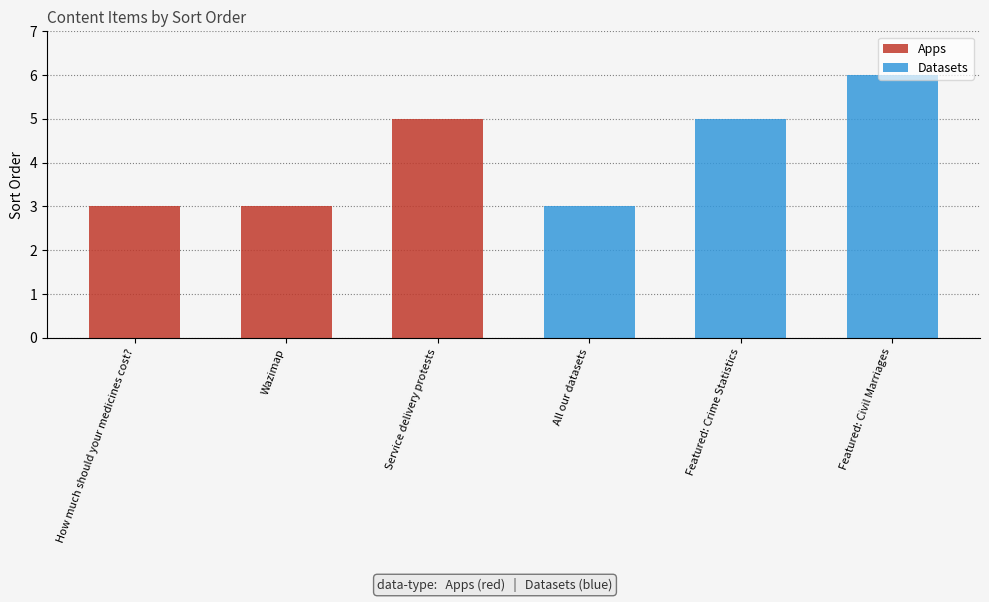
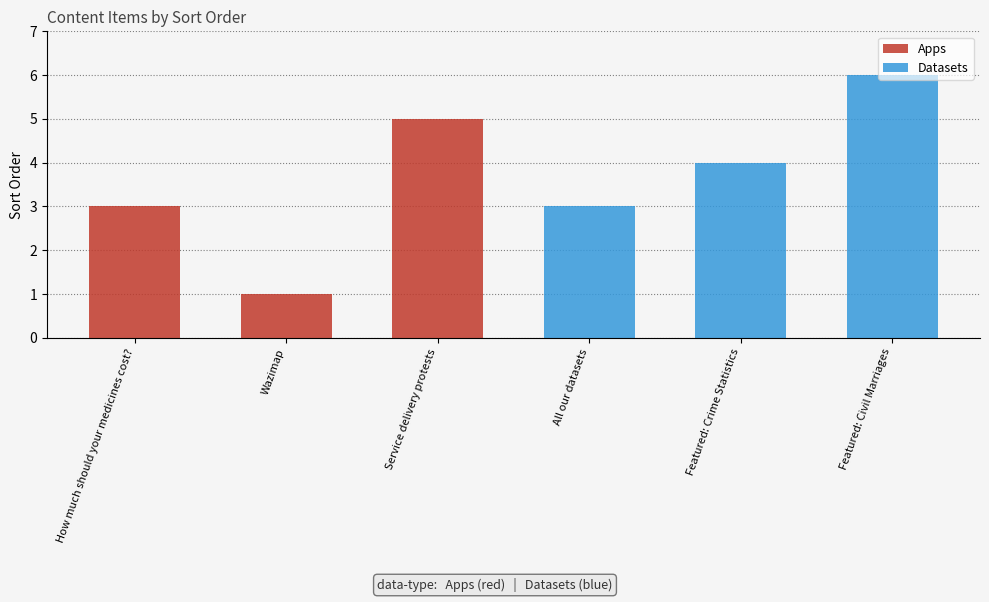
Wazimap: 3 -> 1
Featured: Crime Statistics: 5 -> 4
